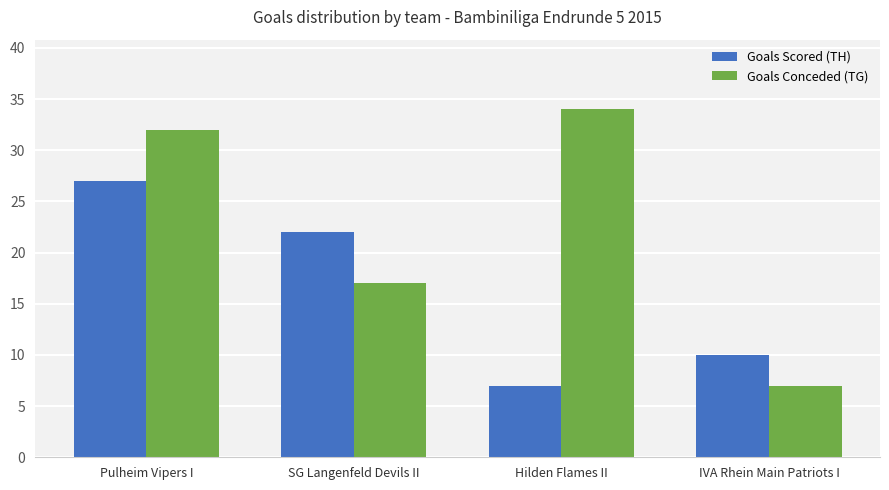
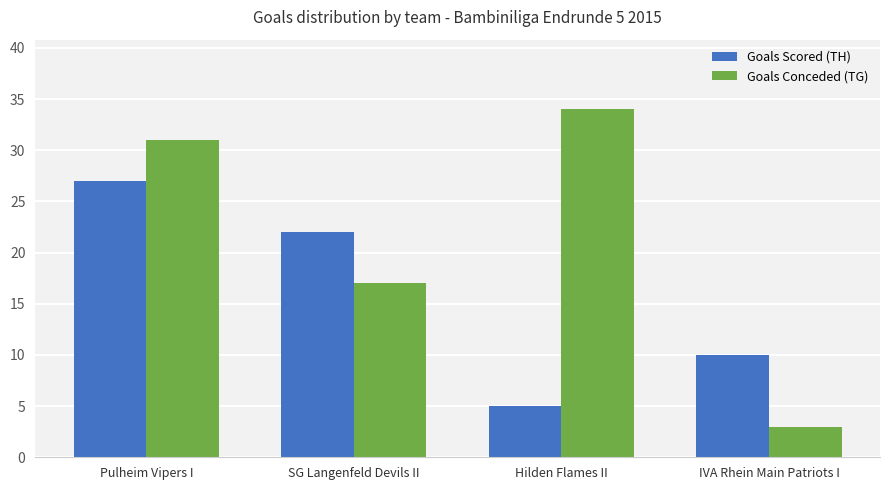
Goals Conceded (TG), Pulheim Vipers I: 32 -> 31
Goals Scored (TH), Hilden Flames II: 7 -> 5
Goals Conceded (TG), IVA Rhein Main Patriots I: 7 -> 3
